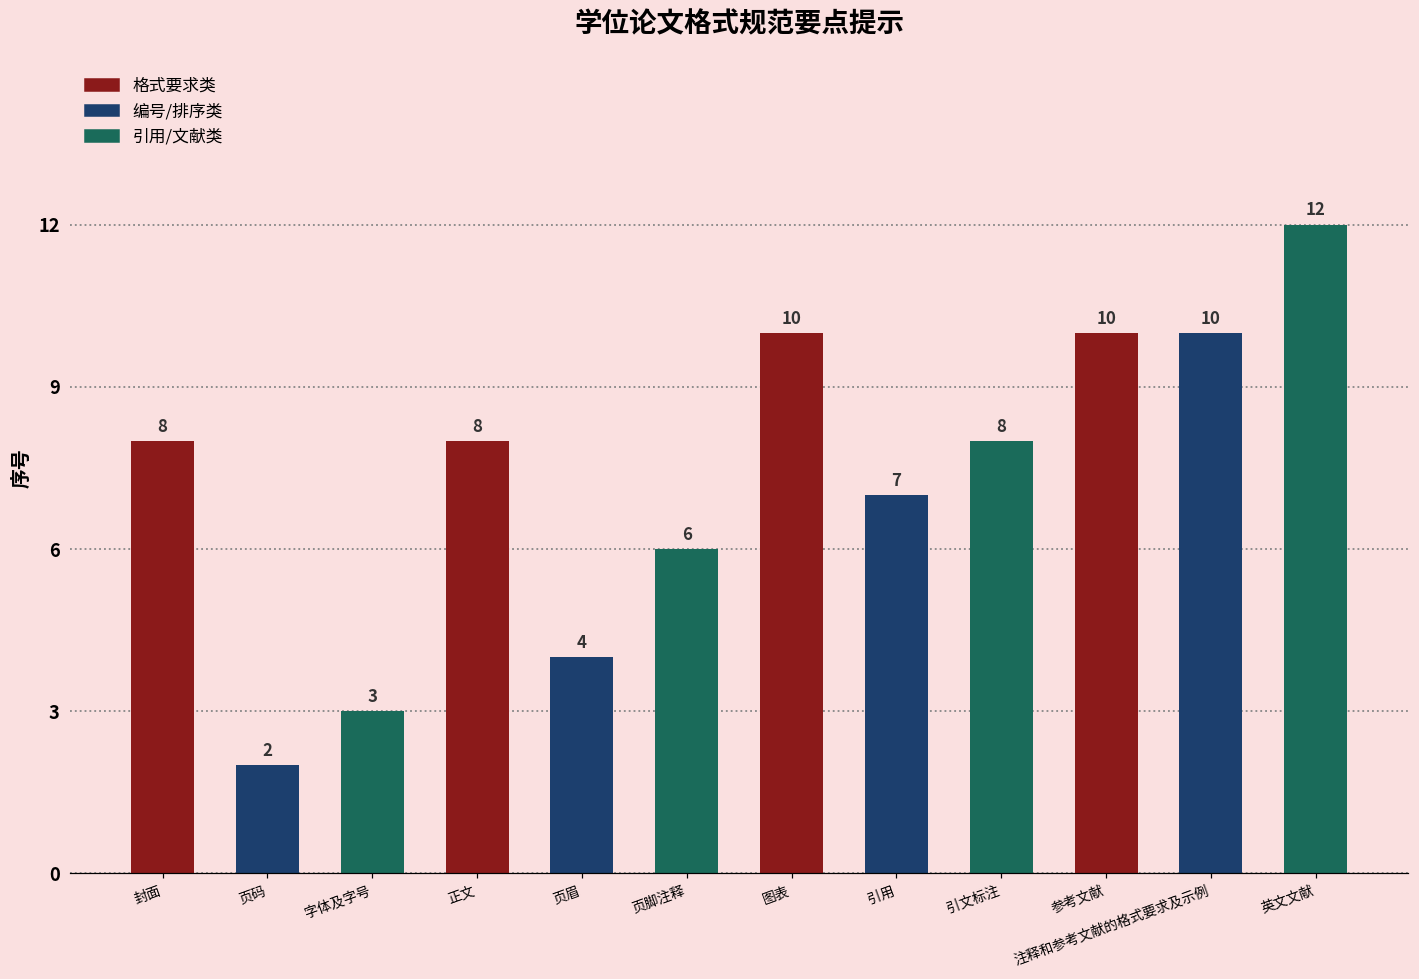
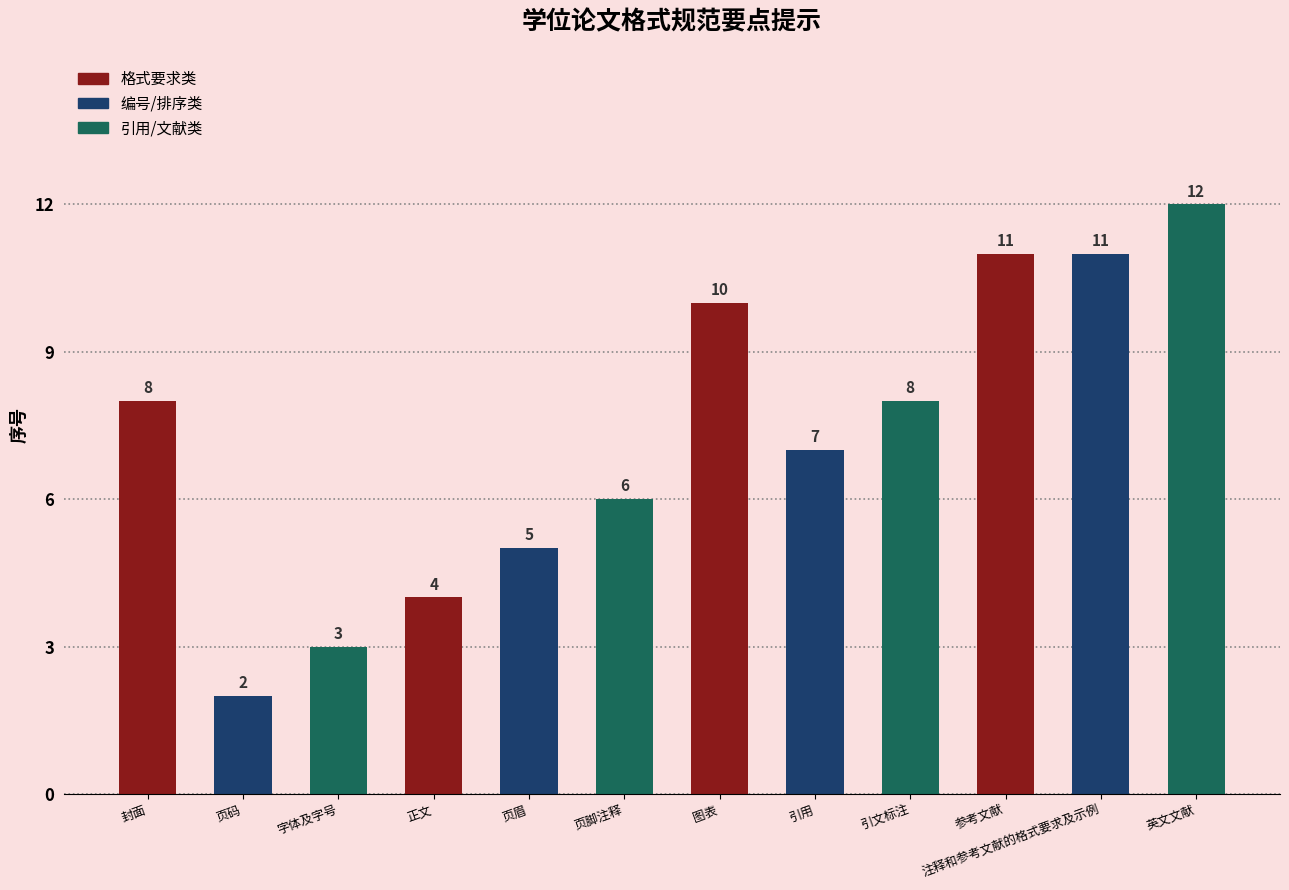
正文: 8 -> 4
页眉: 4 -> 5
参考文献: 10 -> 11
注释和参考文献的格式要求及示例: 10 -> 11
